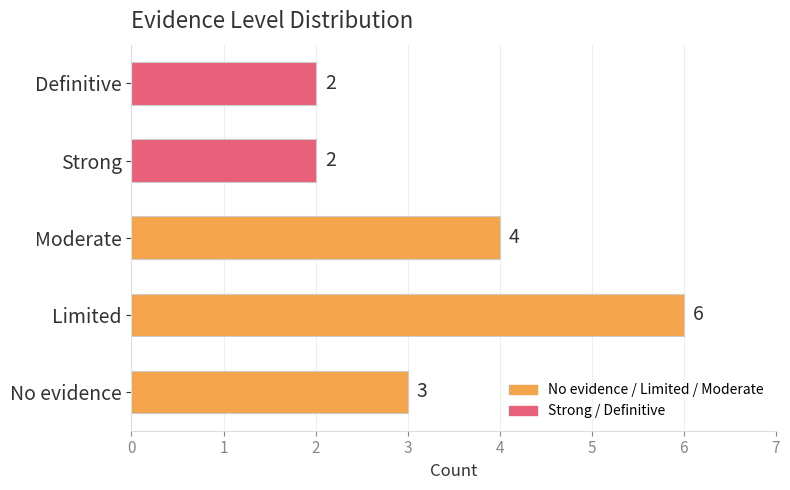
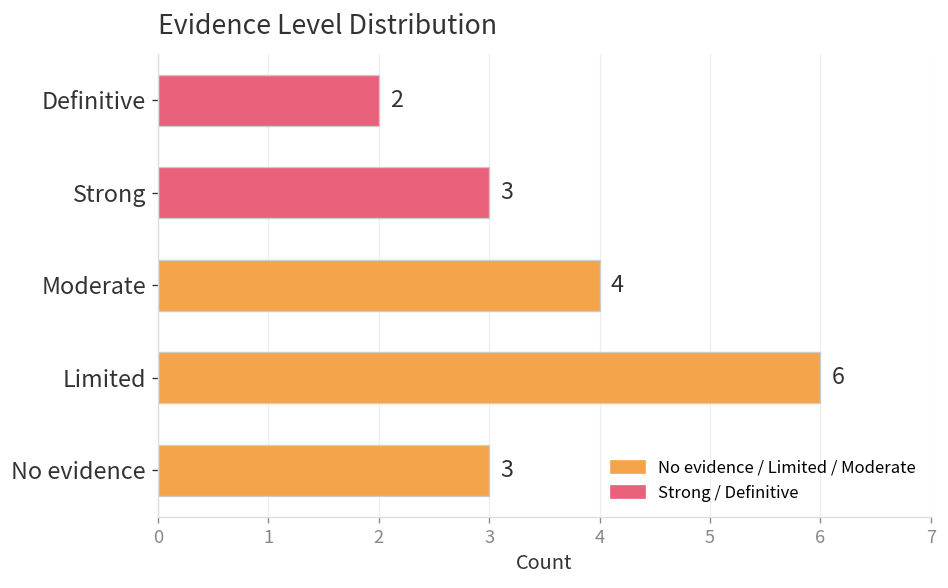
Strong: 2 -> 3
